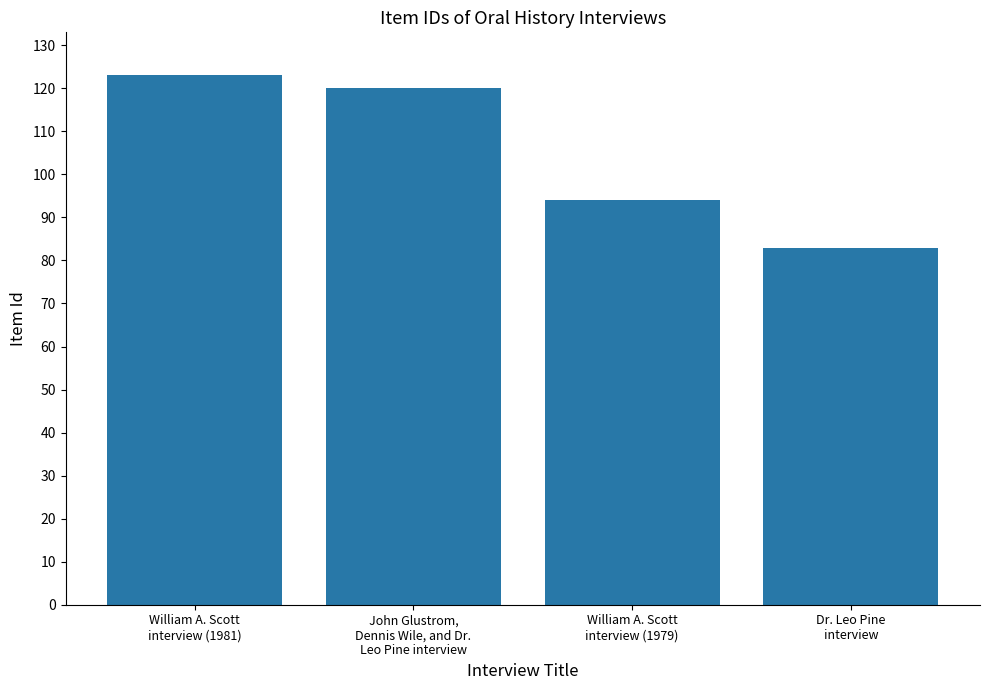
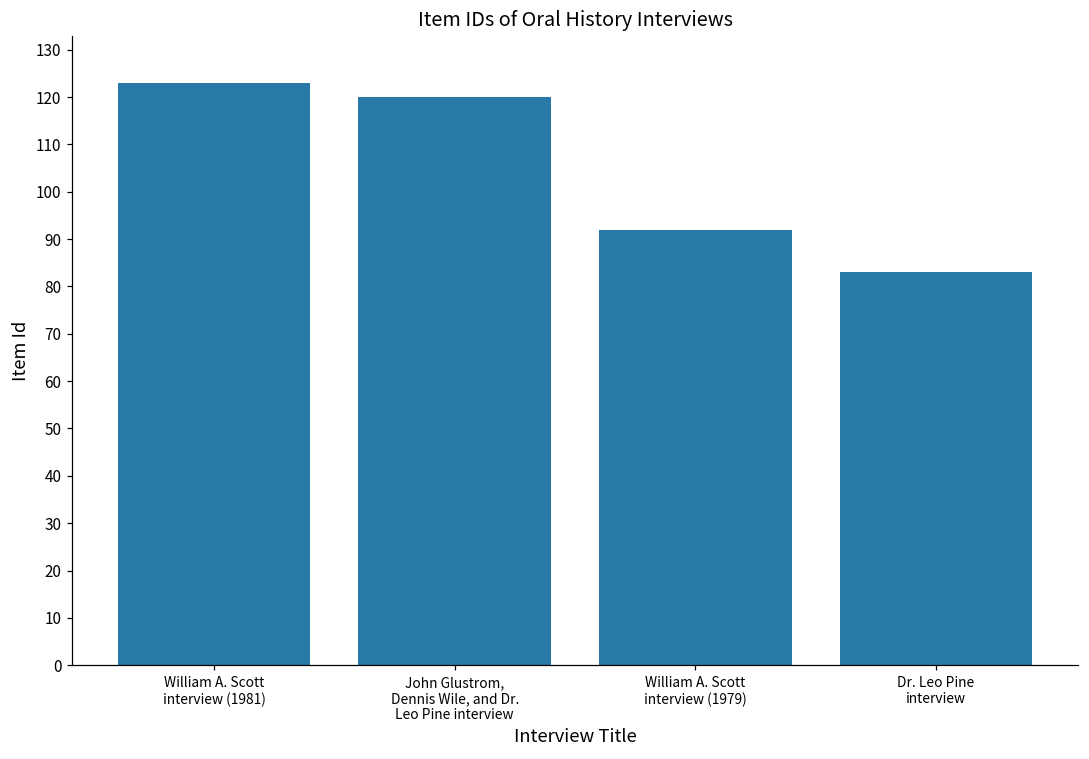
William A. Scott interview (1979): 94 -> 92
